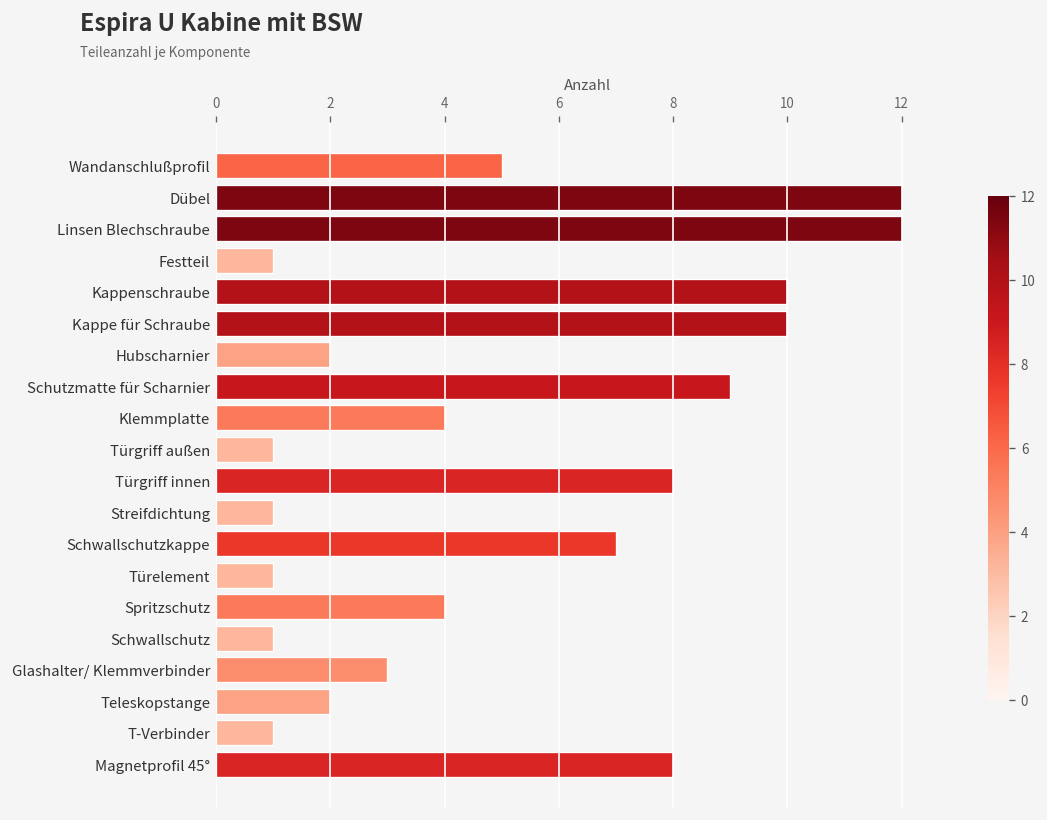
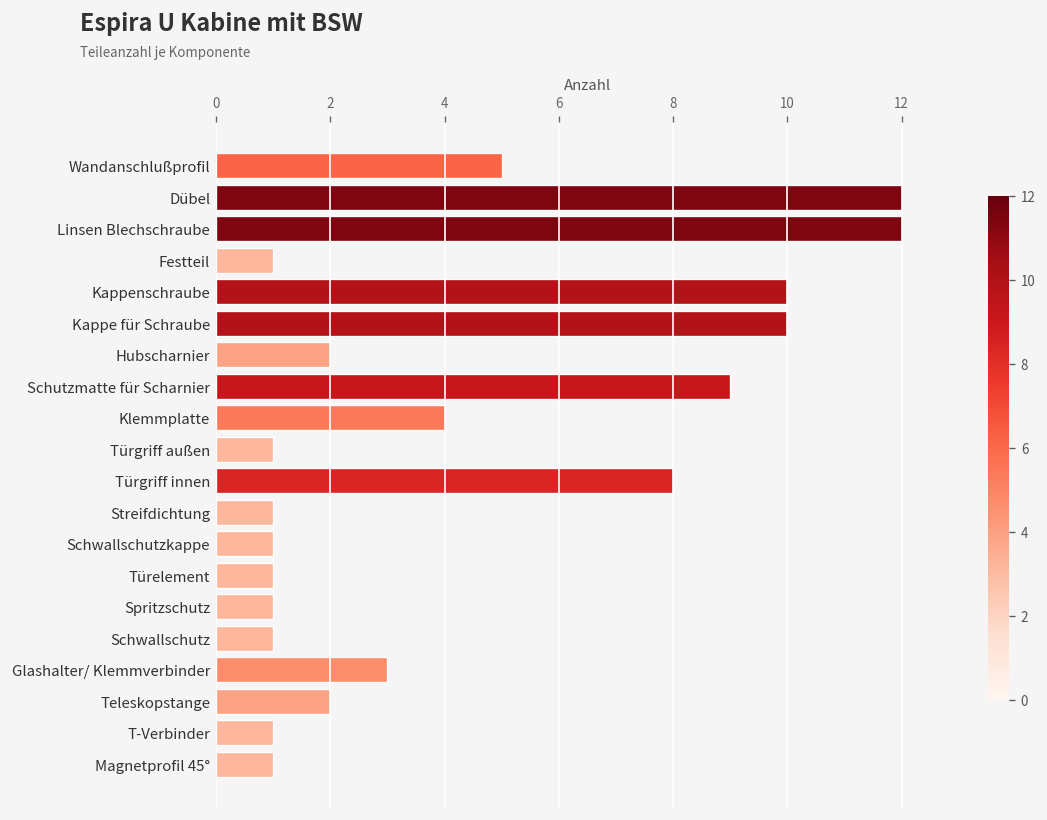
Schwallschutzkappe: 7 -> 1
Spritzschutz: 4 -> 1
Magnetprofil 45°: 8 -> 1
